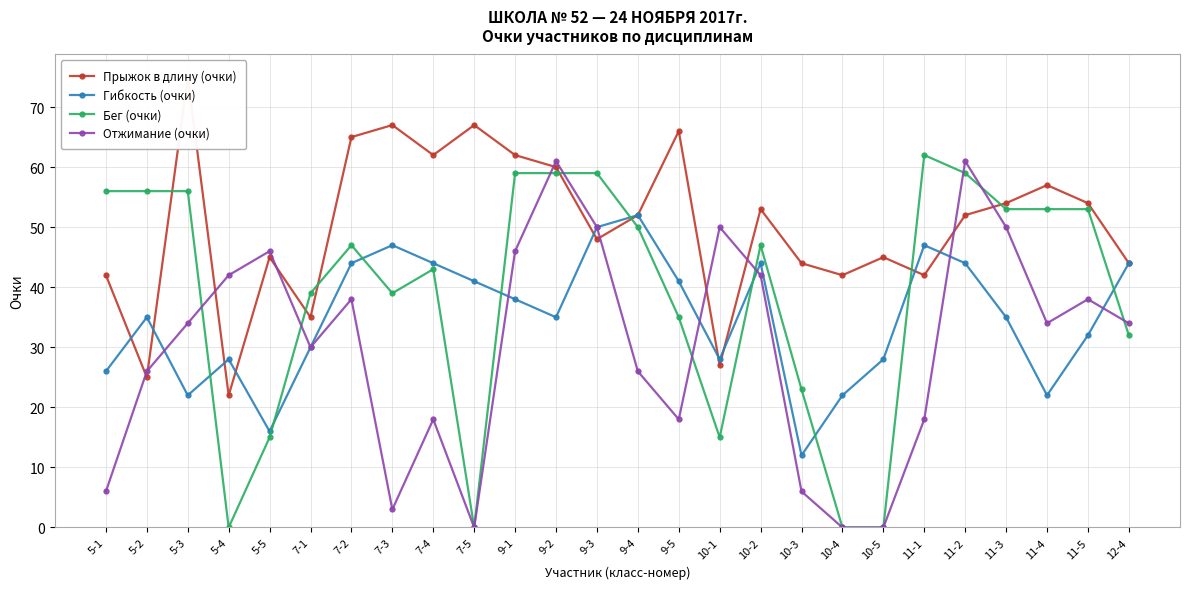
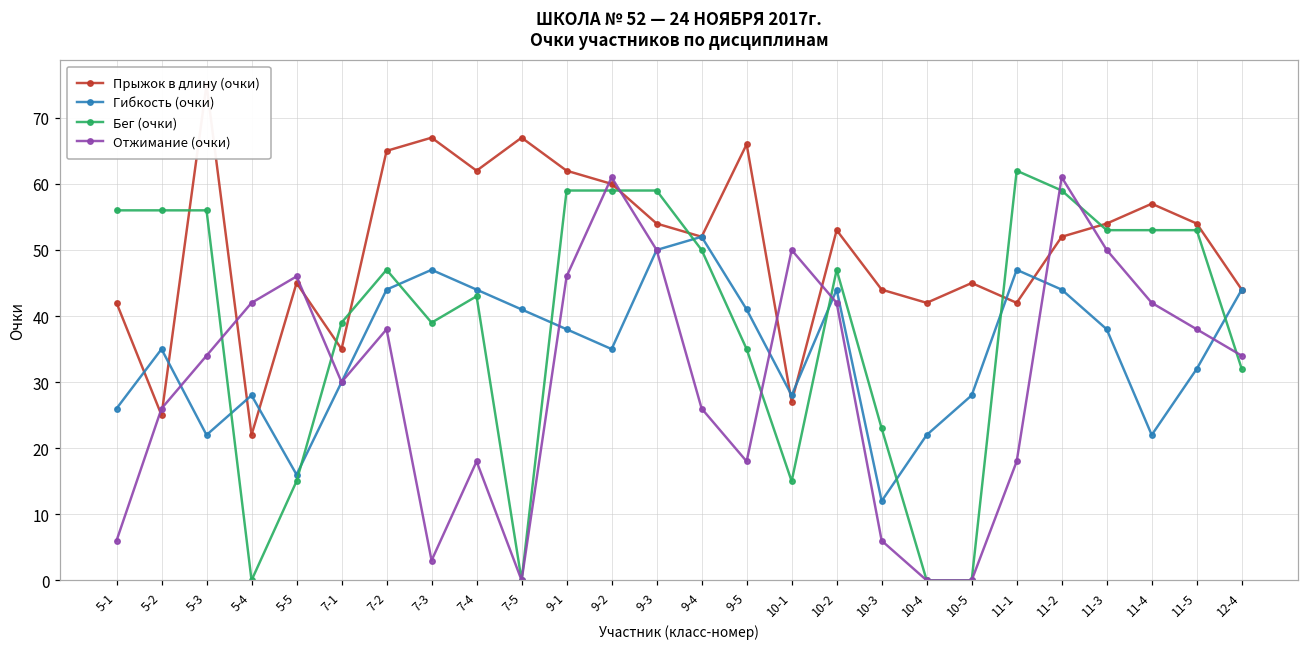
Прыжок в длину (очки), 9-3: 48 -> 54
Гибкость (очки), 11-3: 35 -> 38
Отжимание (очки), 11-4: 34 -> 42
